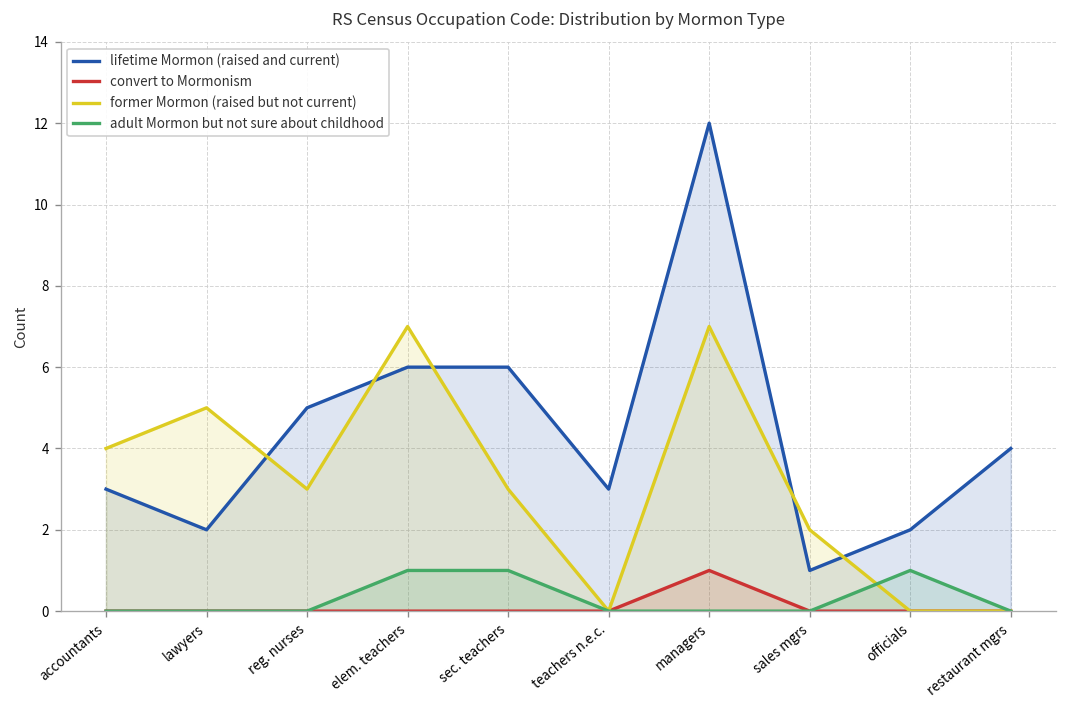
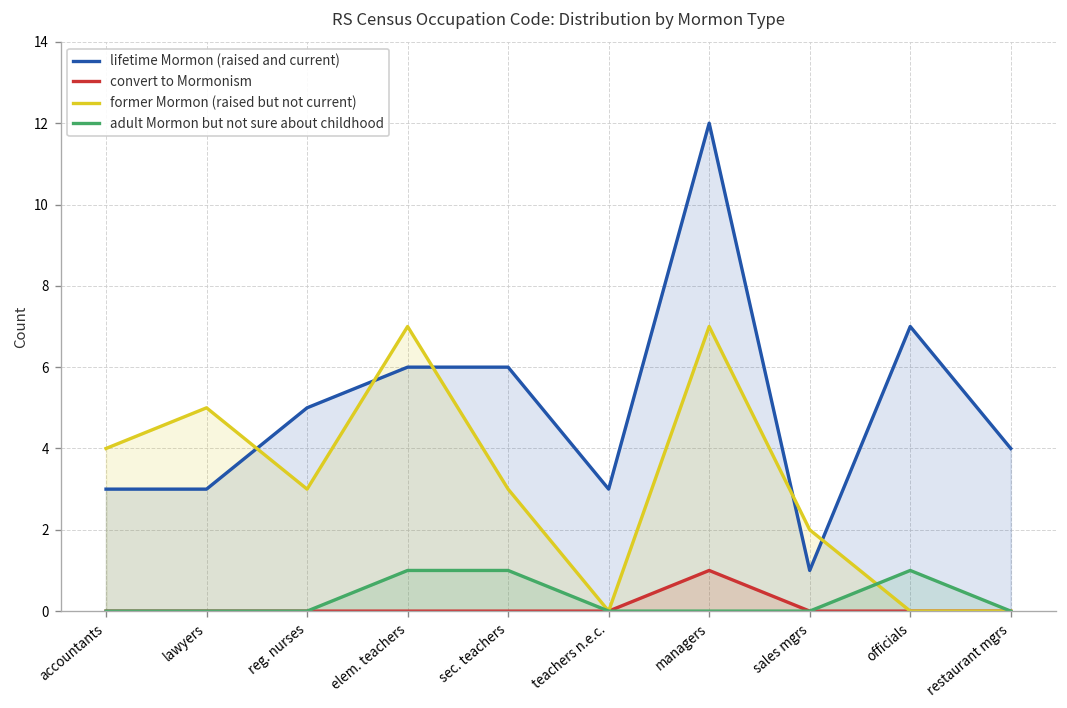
lifetime Mormon (raised and current), lawyers: 2 -> 3
lifetime Mormon (raised and current), officials: 2 -> 7
